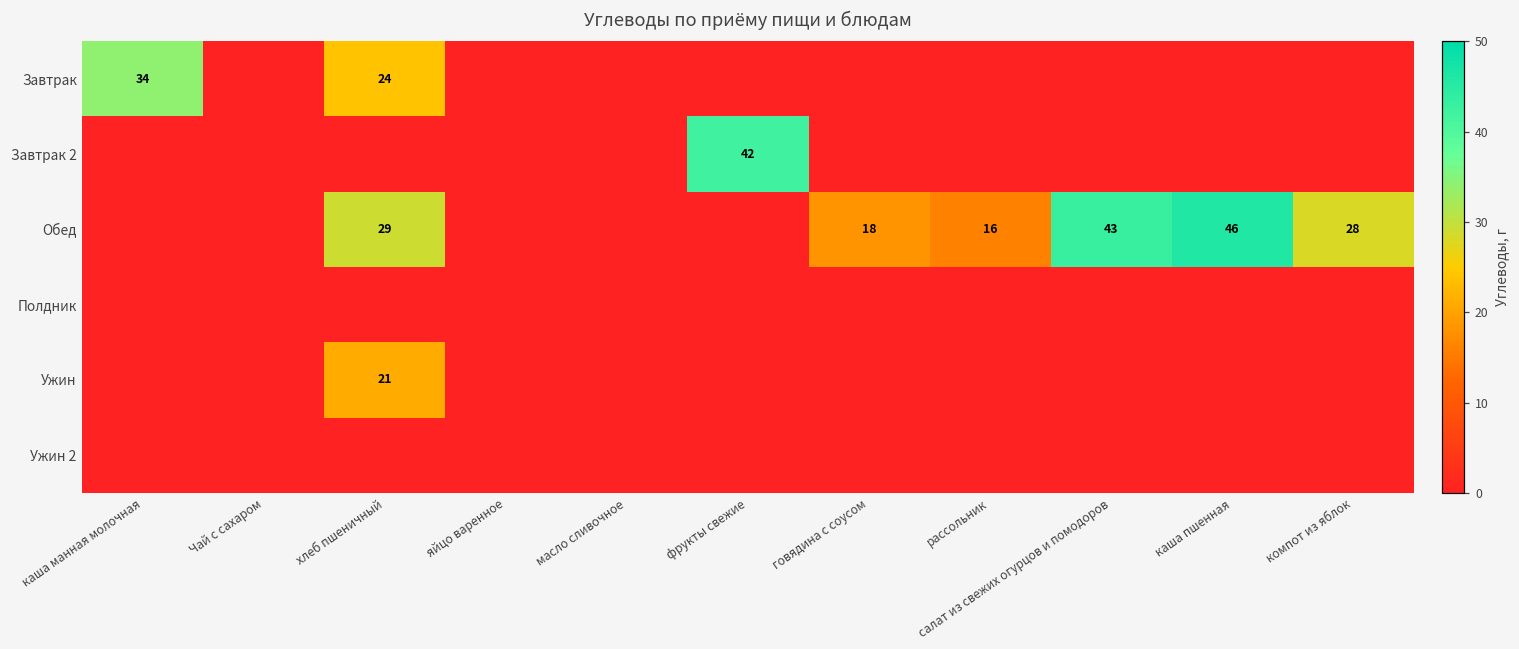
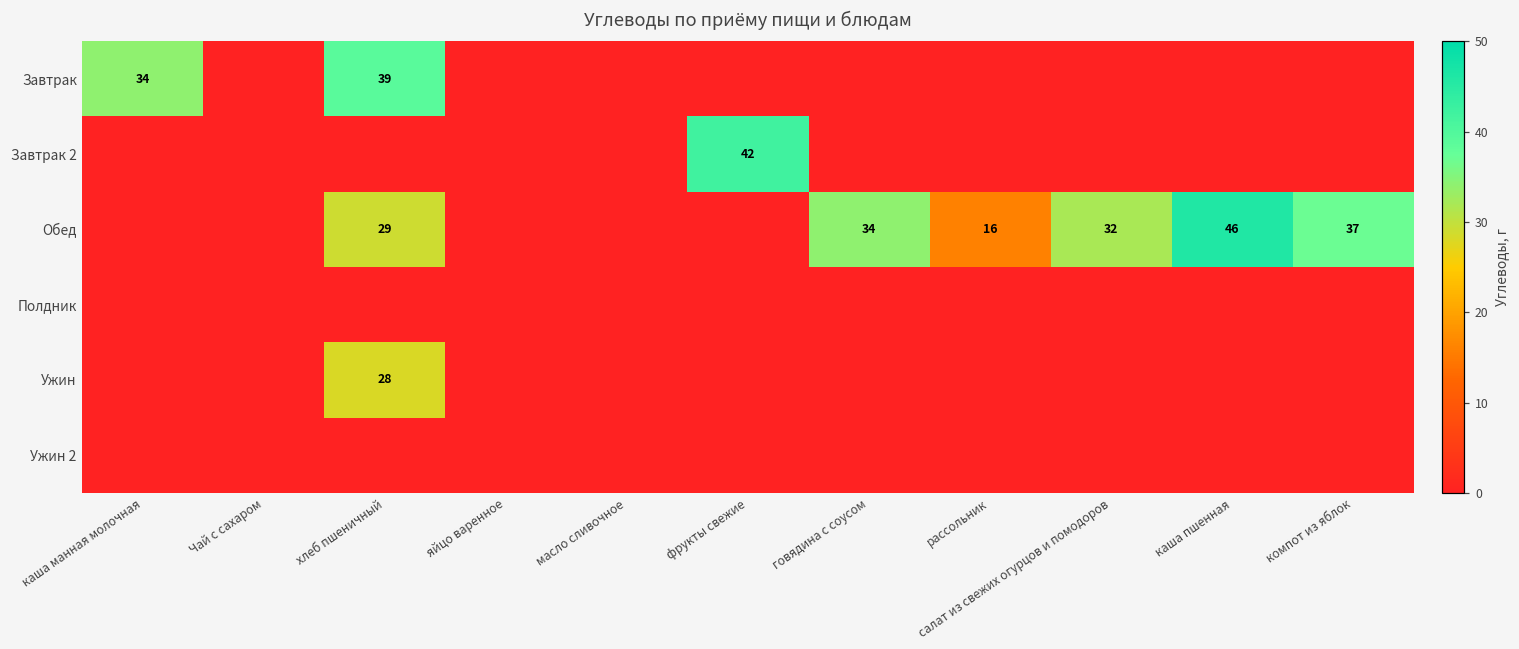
Завтрак, хлеб пшеничный: 24 -> 39
Обед, говядина с соусом: 18 -> 34
Обед, салат из свежих огурцов и помодоров: 43 -> 32
Обед, компот из яблок: 28 -> 37
Ужин, хлеб пшеничный: 21 -> 28
